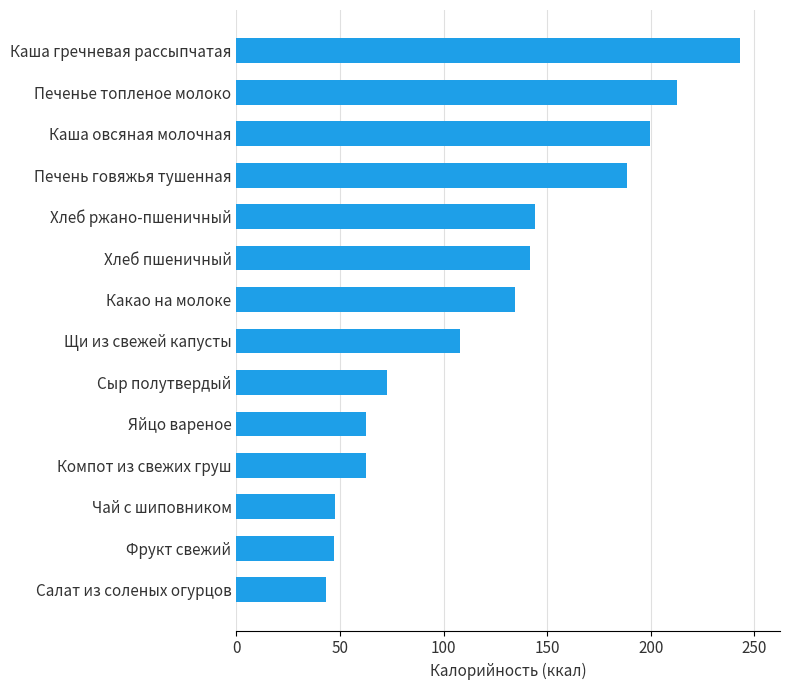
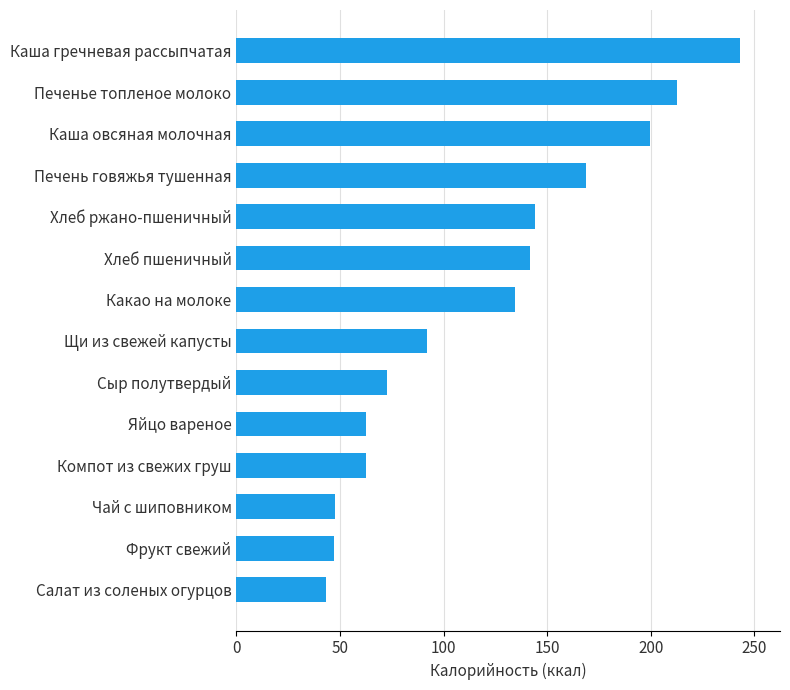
Печень говяжья тушенная: 188 -> 169
Щи из свежей капусты: 108 -> 92
